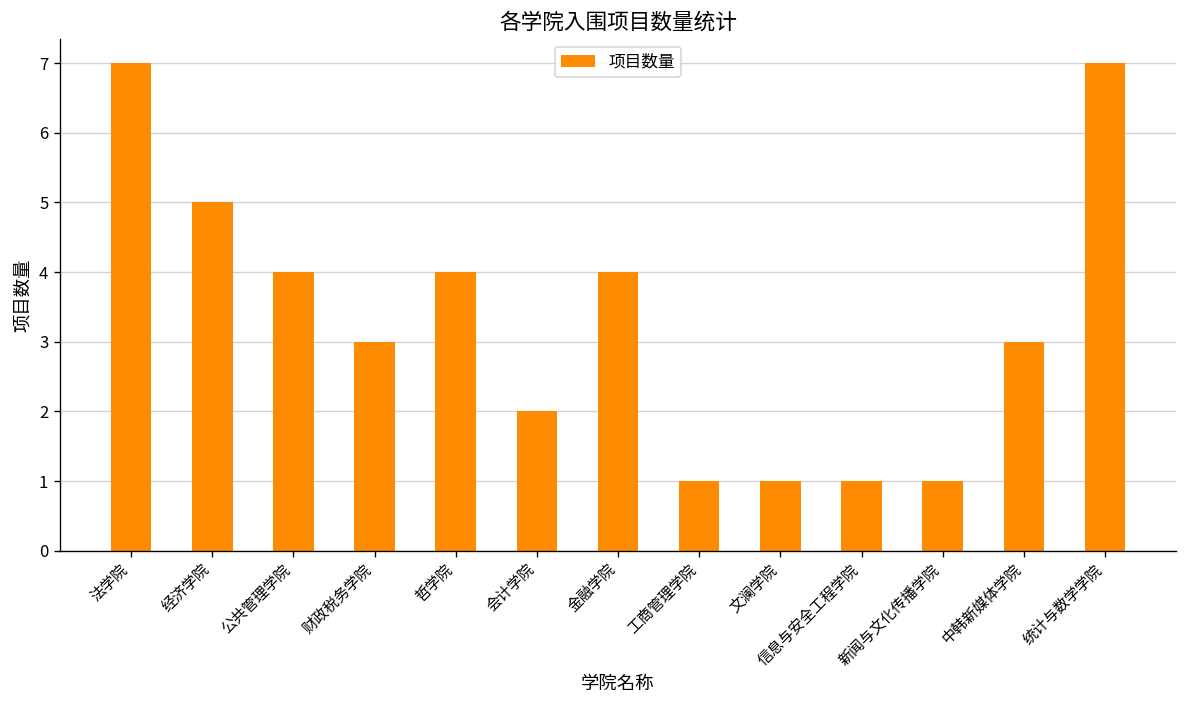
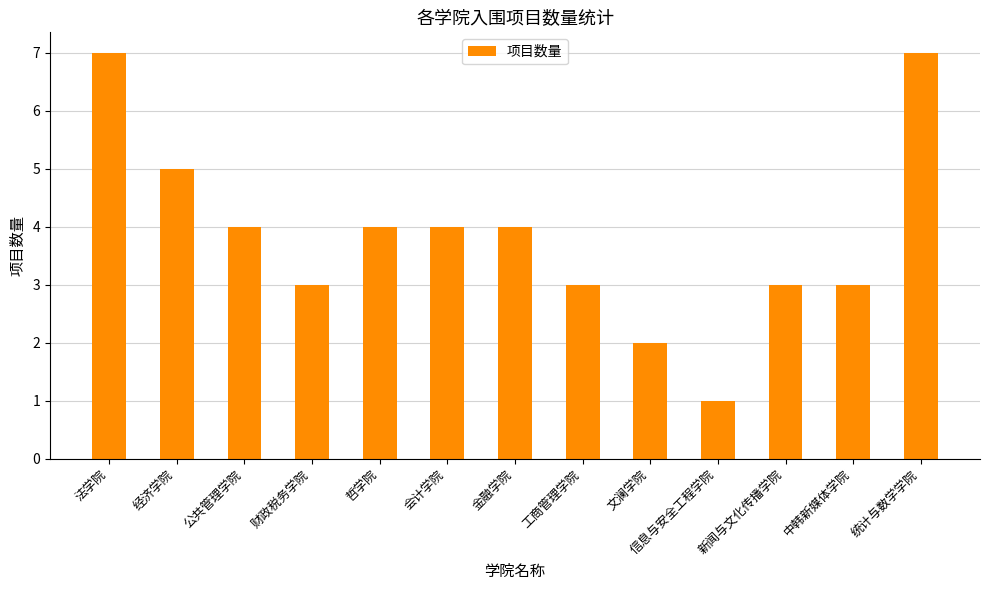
会计学院: 2 -> 4
工商管理学院: 1 -> 3
文澜学院: 1 -> 2
新闻与文化传播学院: 1 -> 3
